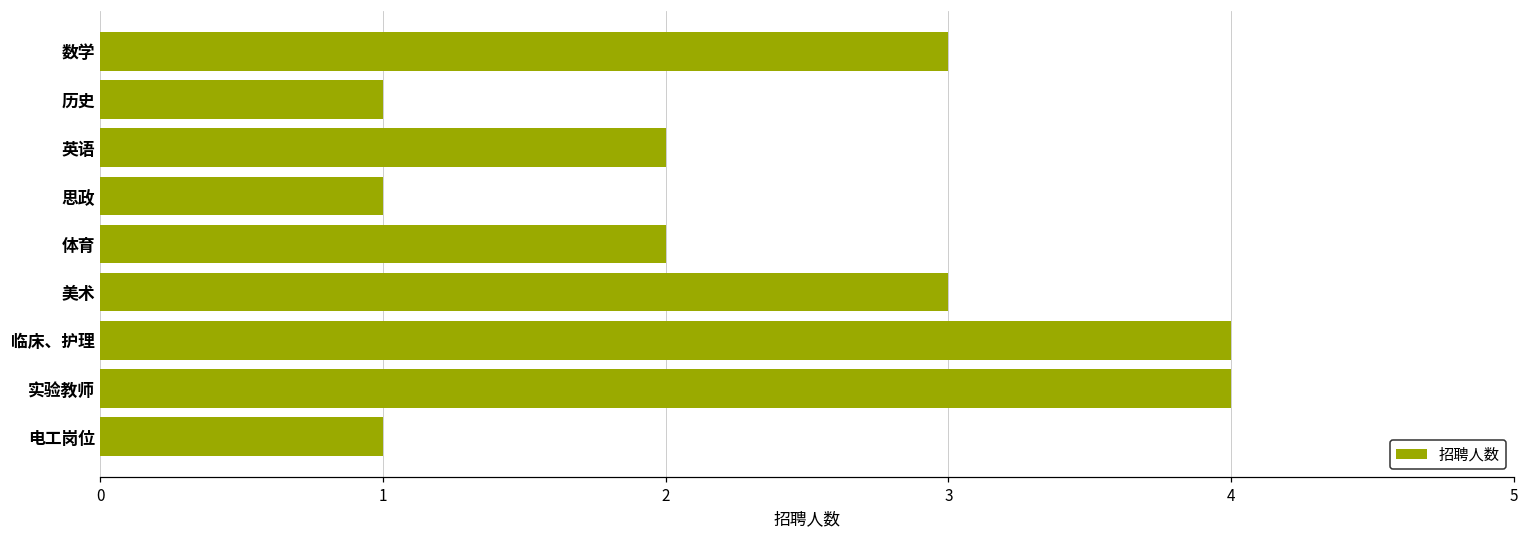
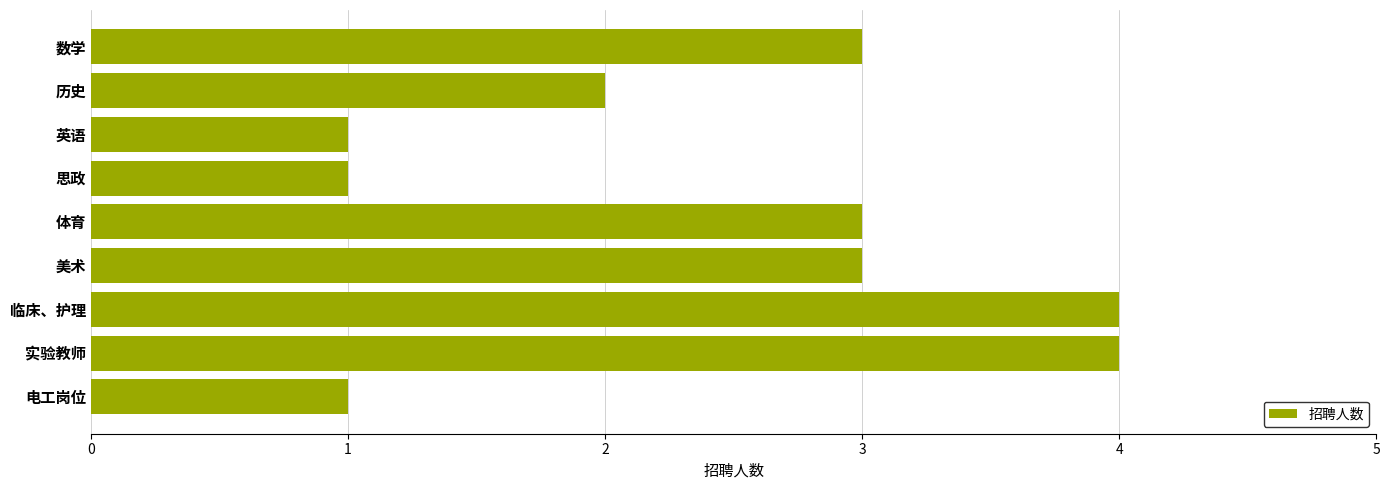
历史: 1 -> 2
英语: 2 -> 1
体育: 2 -> 3
